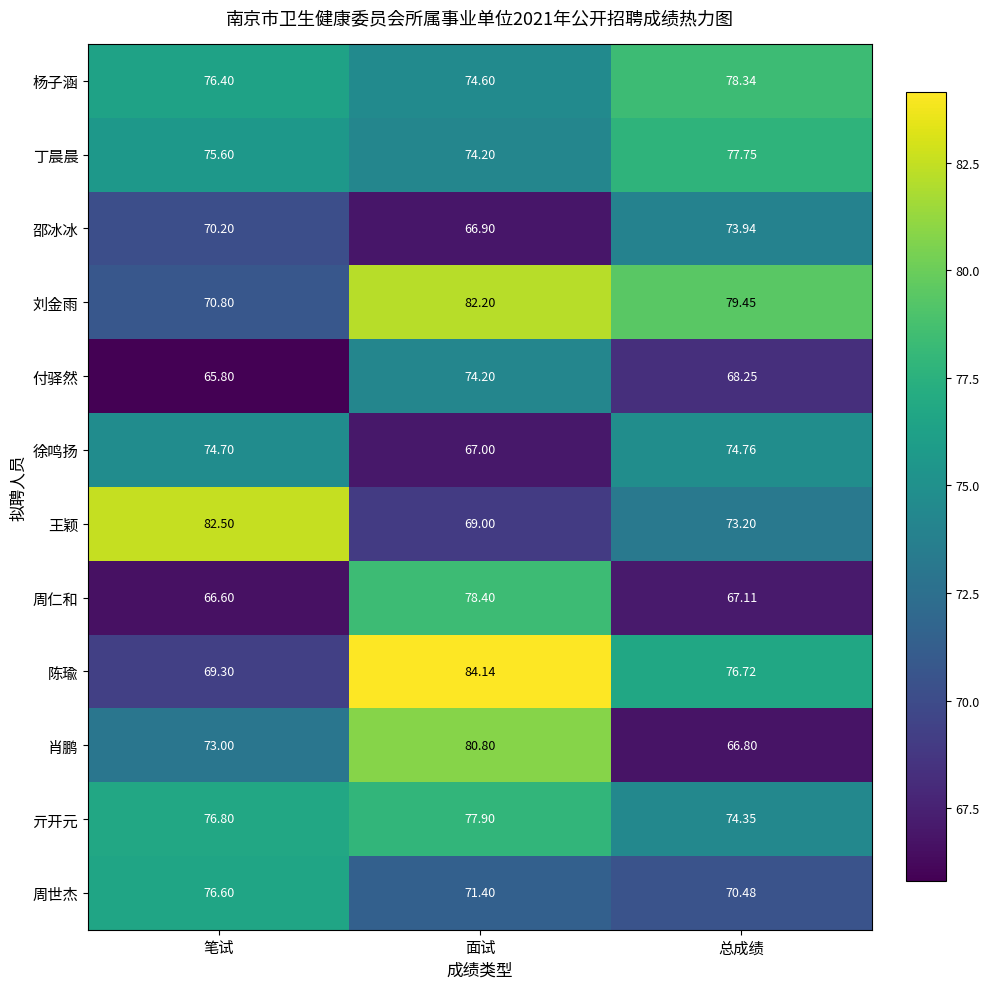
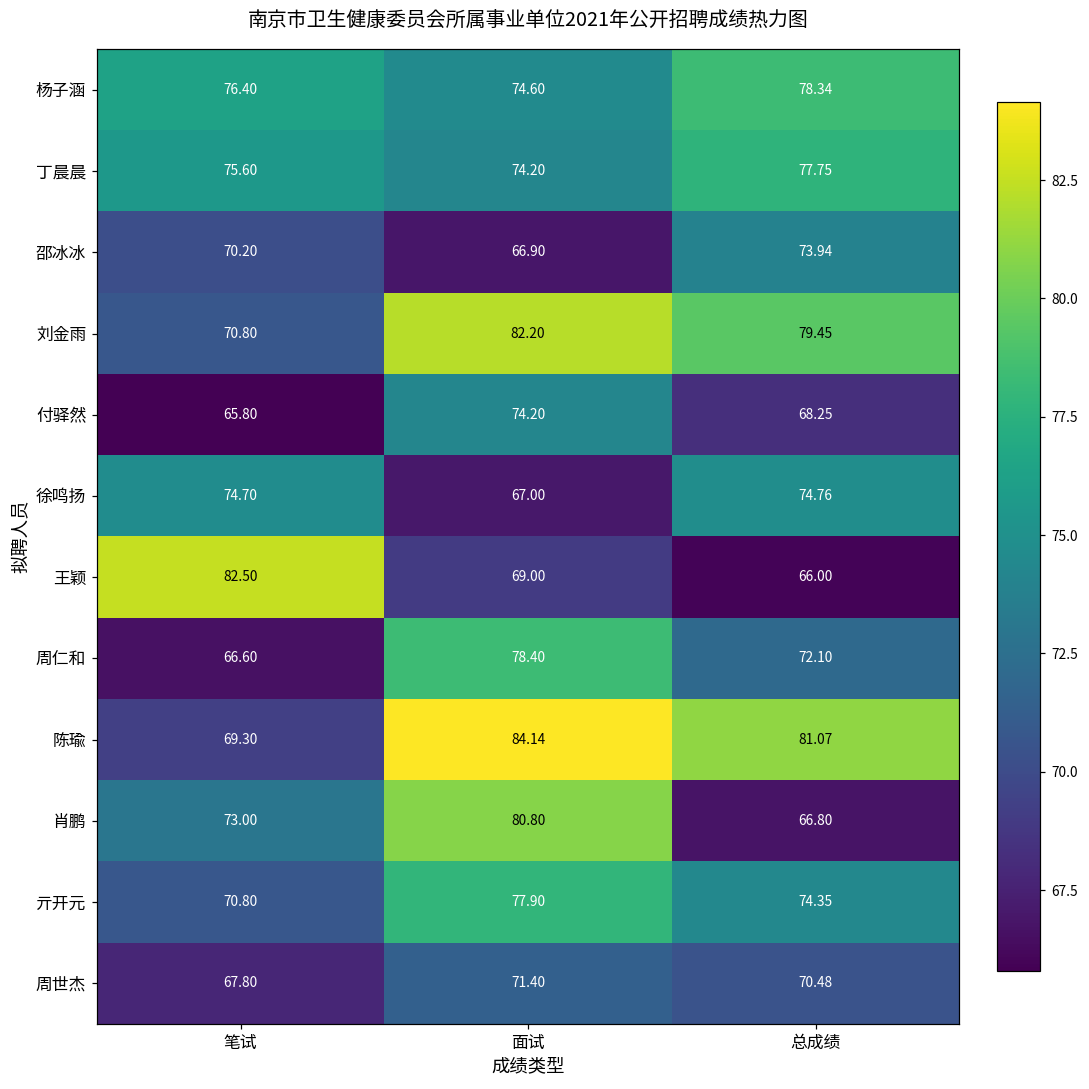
王颖, 总成绩: 73.20 -> 66.00
周仁和, 总成绩: 67.11 -> 72.10
陈瑜, 总成绩: 76.72 -> 81.07
亓开元, 笔试: 76.80 -> 70.80
周世杰, 笔试: 76.60 -> 67.80
